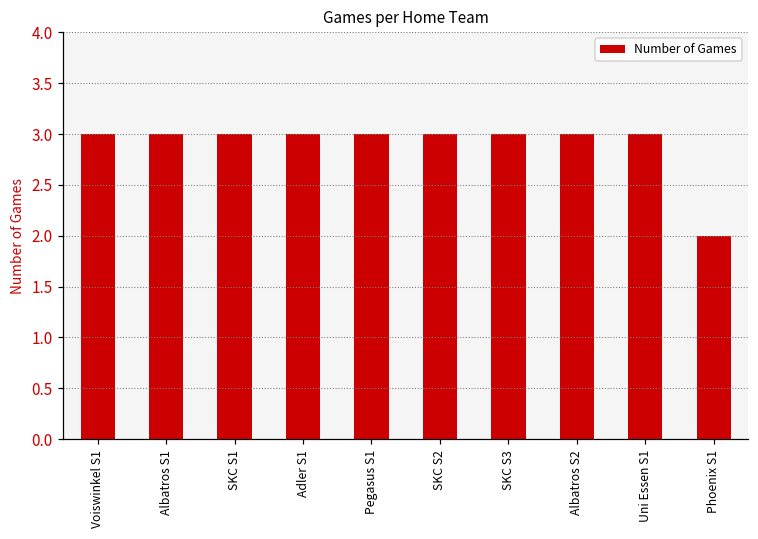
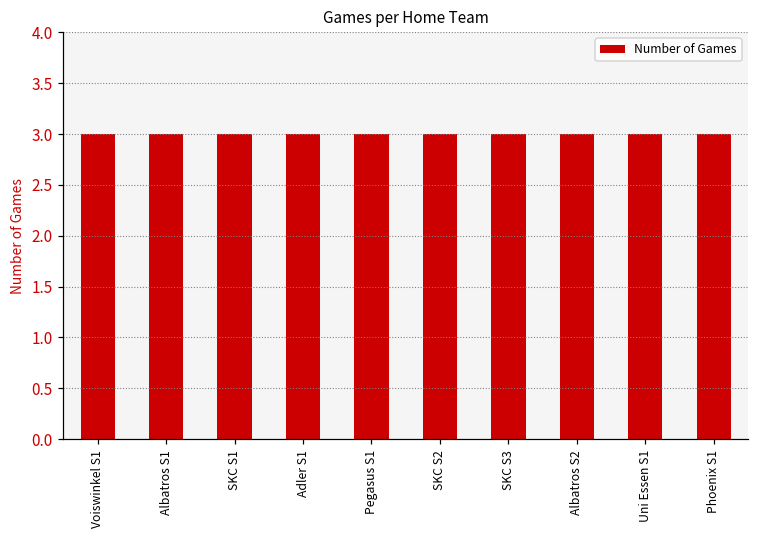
Phoenix S1: 2 -> 3
